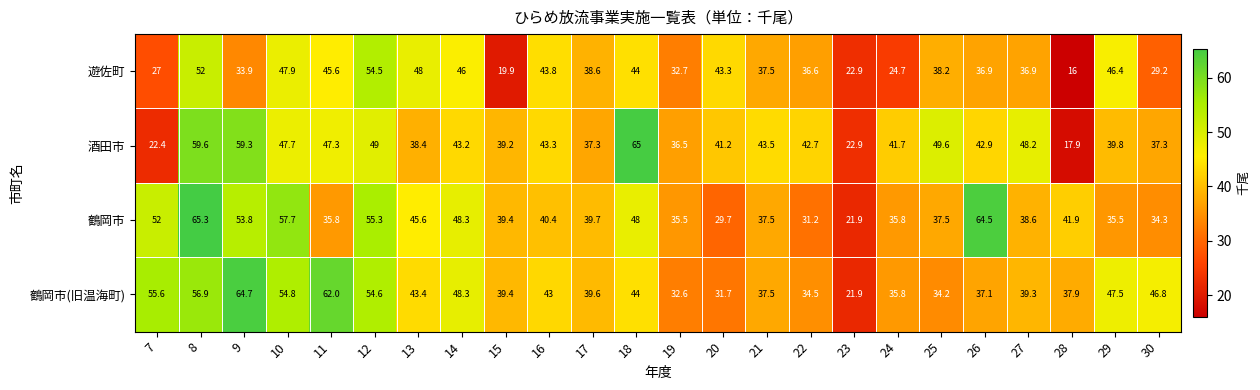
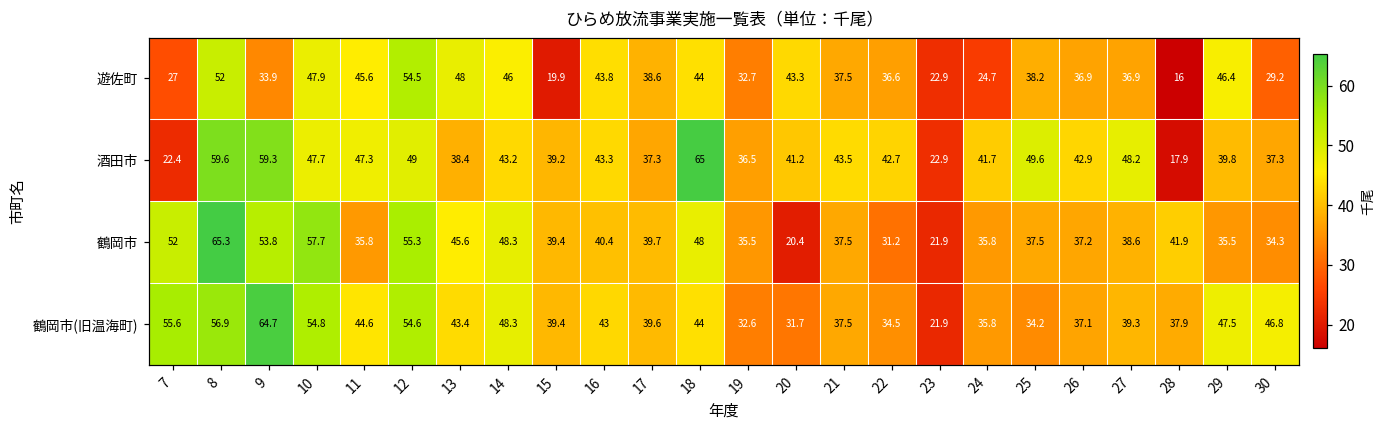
鶴岡市, 20: 29.7 -> 20.4
鶴岡市, 26: 64.5 -> 37.2
鶴岡市(旧温海町), 11: 62.0 -> 44.6
